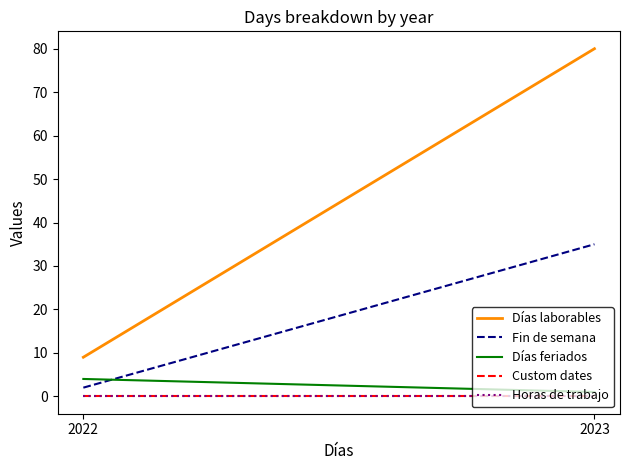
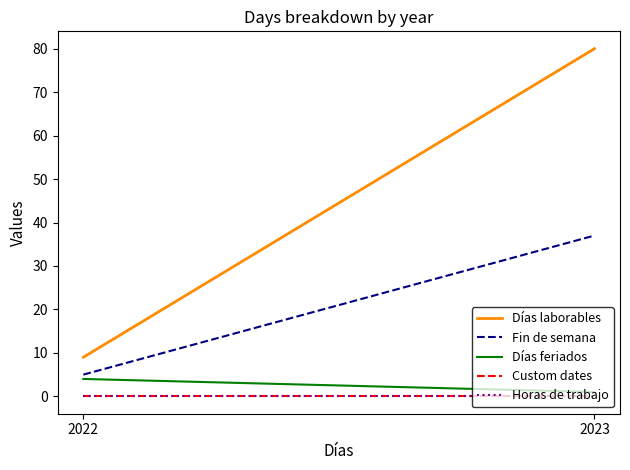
Fin de semana, 2022: 2 -> 5
Fin de semana, 2023: 35 -> 37
